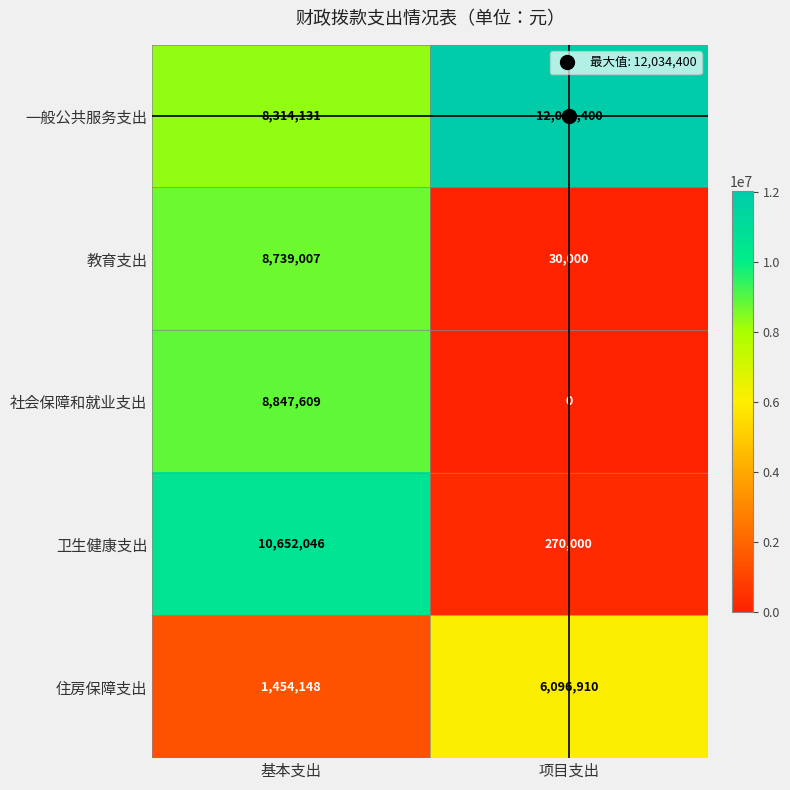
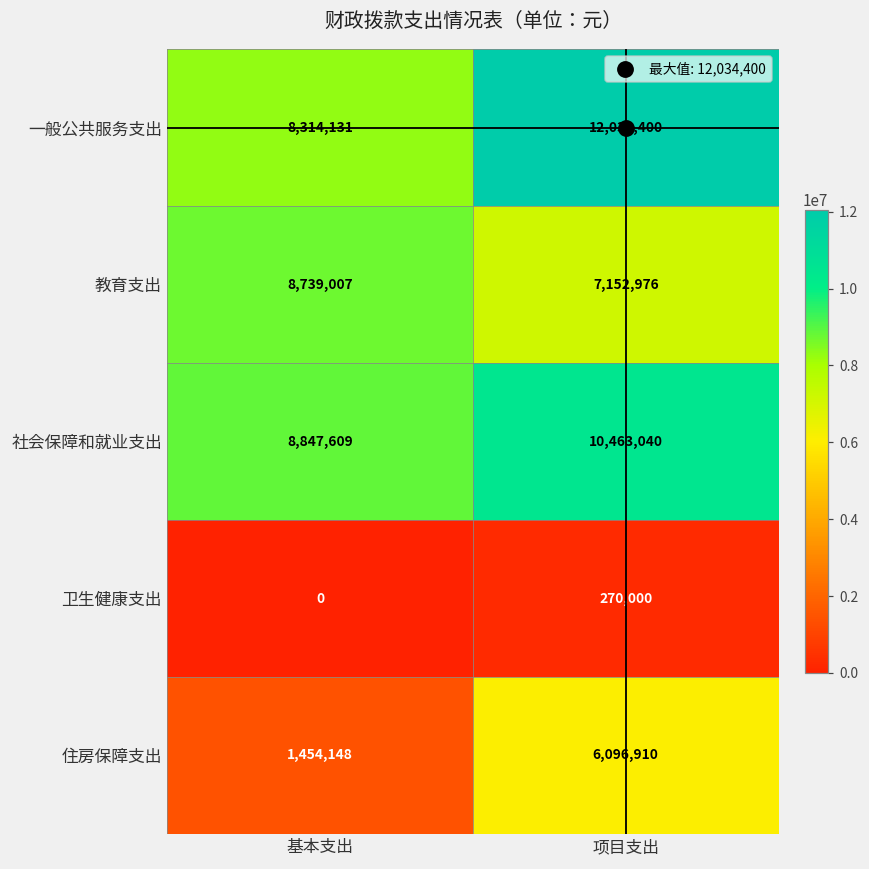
教育支出, 项目支出: 30,000 -> 7,152,976
社会保障和就业支出, 项目支出: 0 -> 10,463,040
卫生健康支出, 基本支出: 10,652,046 -> 0
